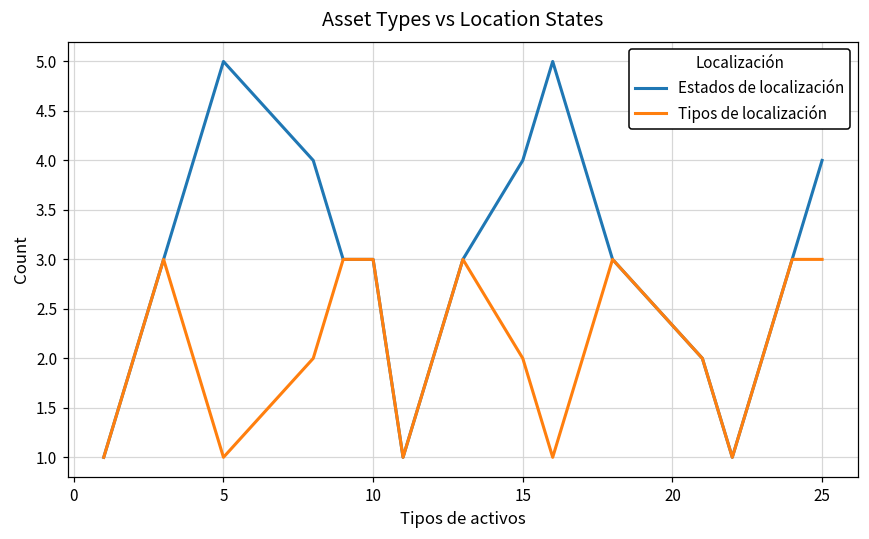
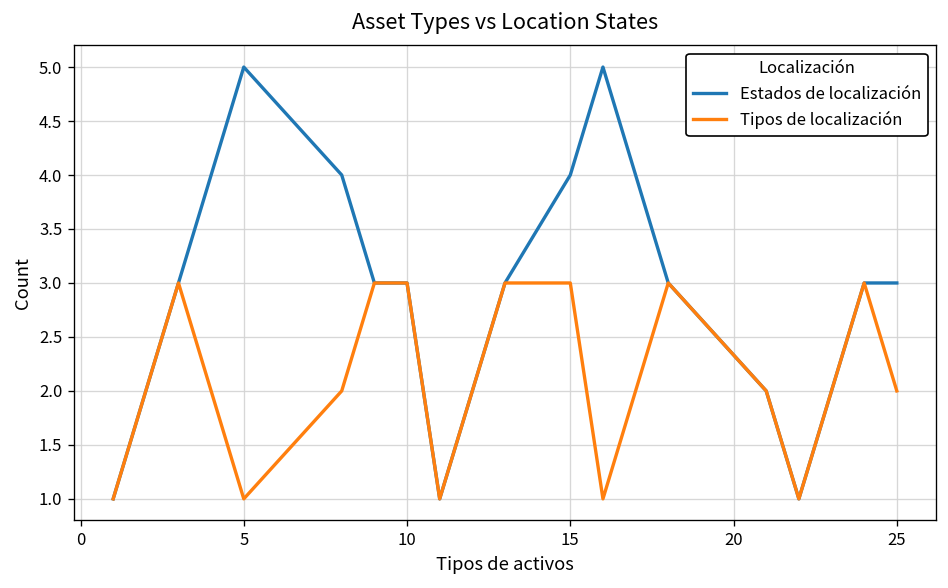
Tipos de localización, 15: 2 -> 3
Estados de localización, 25: 4 -> 3
Tipos de localización, 25: 3 -> 2
